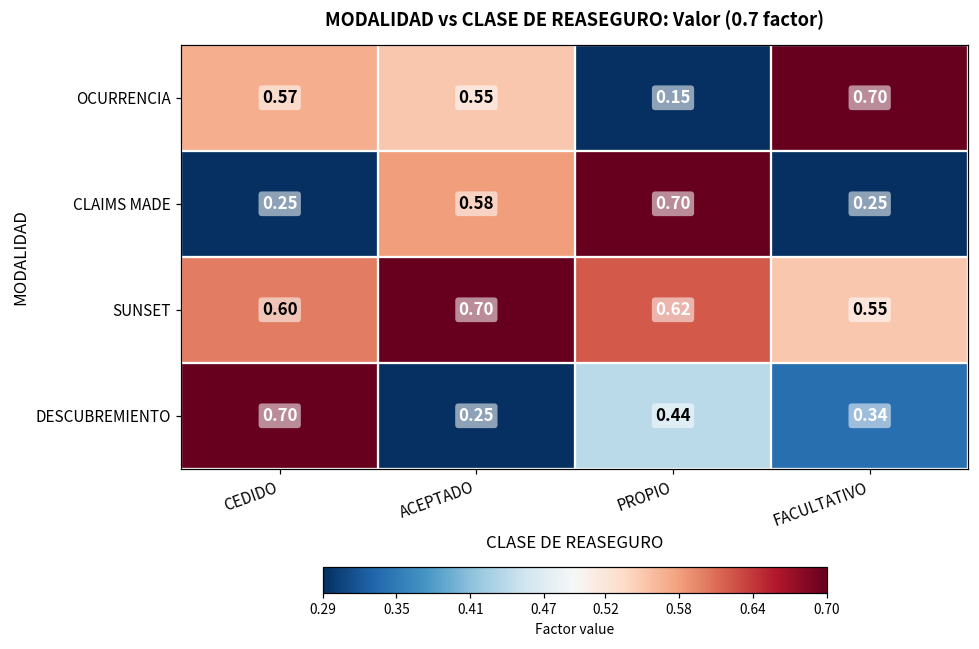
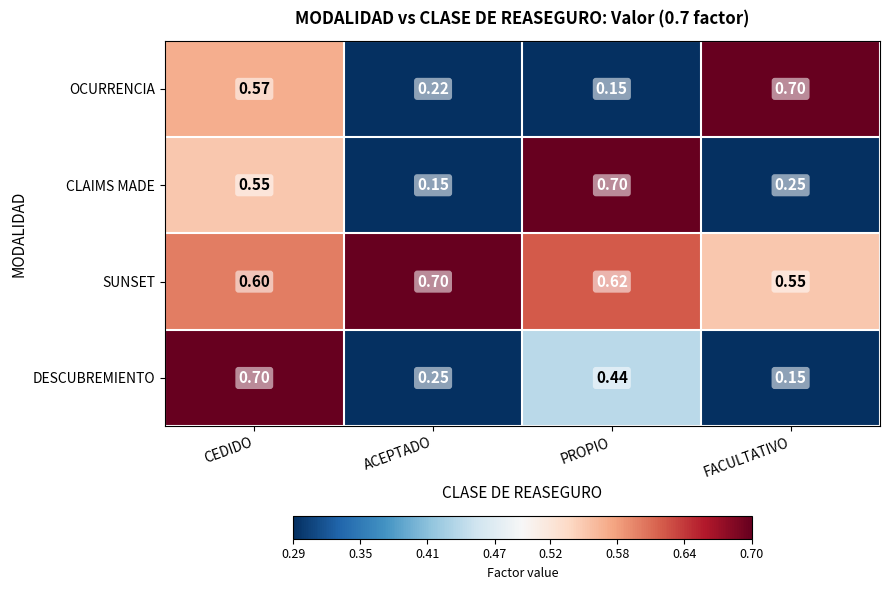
OCURRENCIA, ACEPTADO: 0.55 -> 0.22
CLAIMS MADE, CEDIDO: 0.25 -> 0.55
CLAIMS MADE, ACEPTADO: 0.58 -> 0.15
DESCUBREMIENTO, FACULTATIVO: 0.34 -> 0.15
